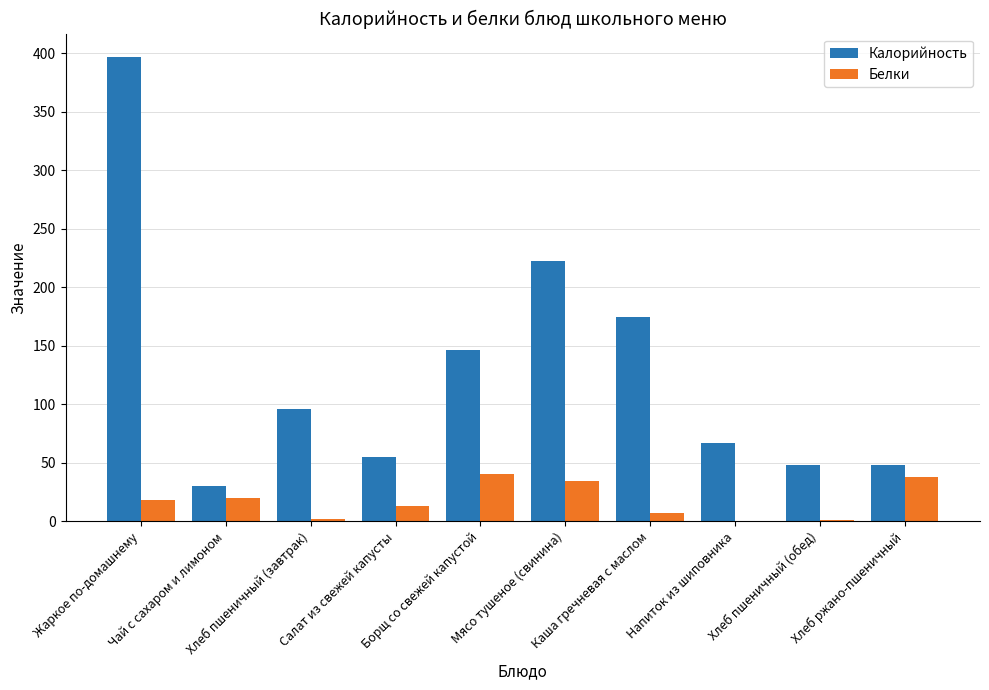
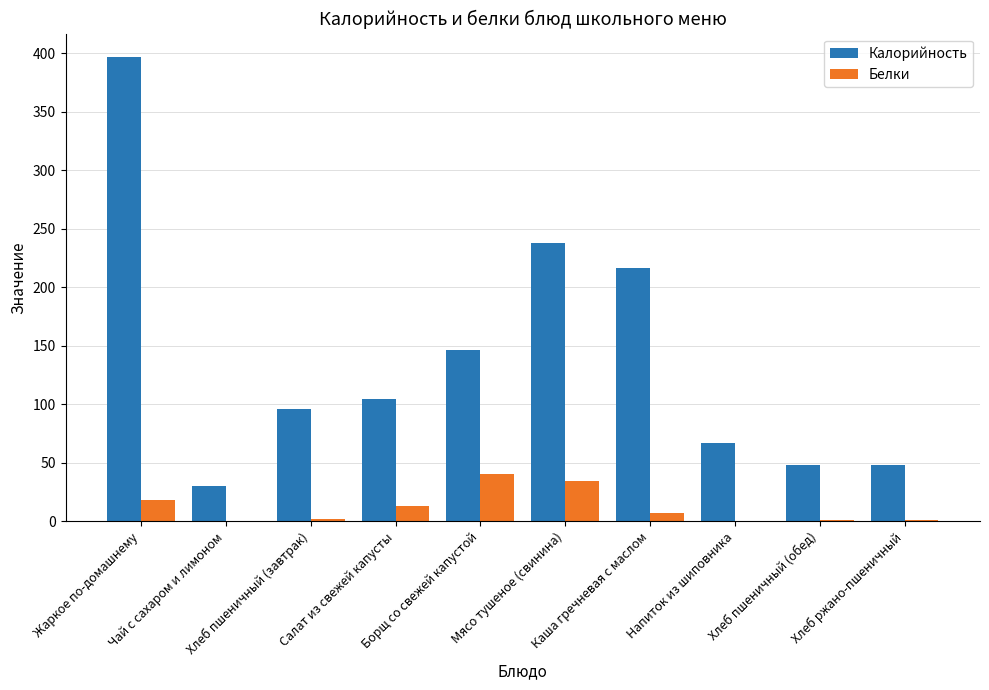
Белки, Чай с сахаром и лимоном: 20 -> 0
Калорийность, Салат из свежей капусты: 55 -> 104
Калорийность, Мясо тушеное (свинина): 222 -> 238
Калорийность, Каша гречневая с маслом: 175 -> 217
Белки, Хлеб ржано-пшеничный: 38 -> 1
